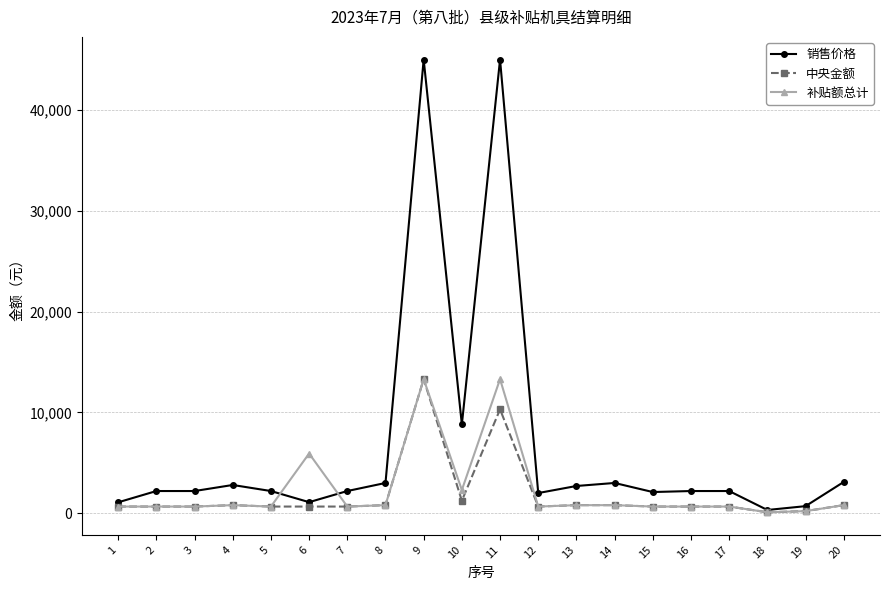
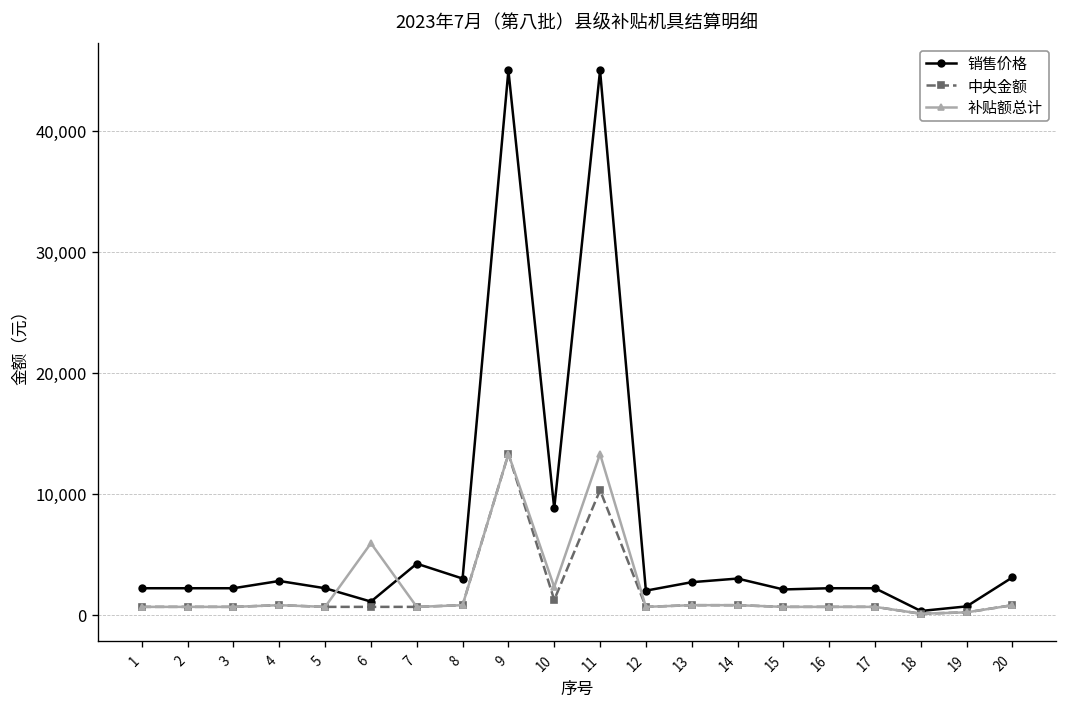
销售价格, 1: 1,100 -> 2,200
销售价格, 7: 2,200 -> 4,200
